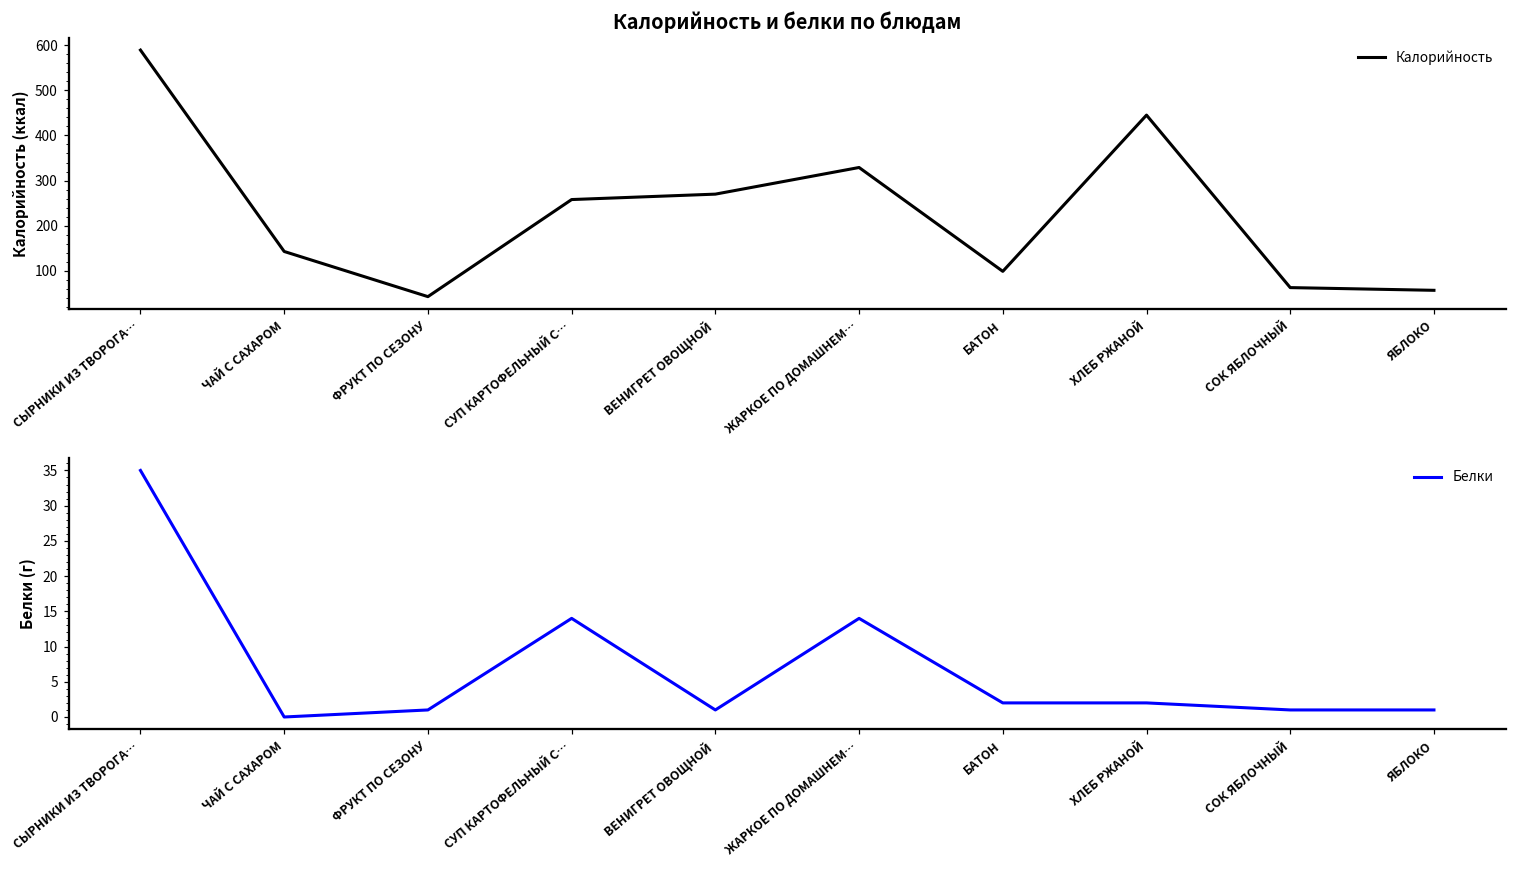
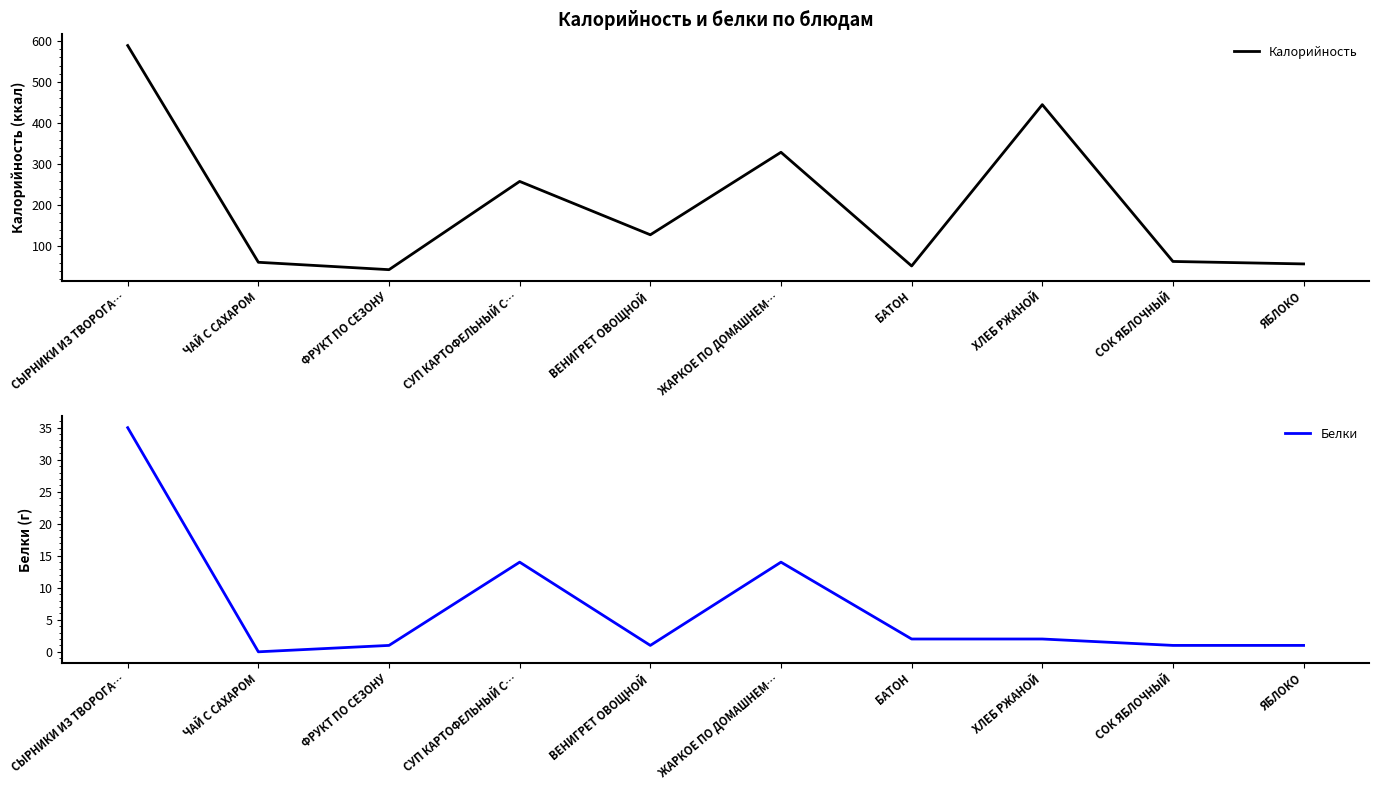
Калорийность и белки по блюдам, ЧАЙ С САХАРОМ: 140 -> 60
Калорийность и белки по блюдам, ВЕНИГРЕТ ОВОЩНОЙ: 270 -> 130
Калорийность и белки по блюдам, БАТОН: 100 -> 50
